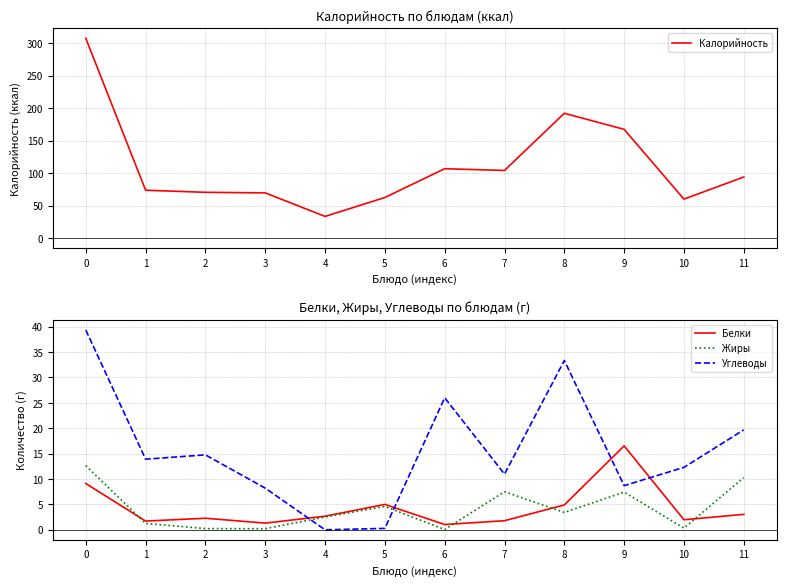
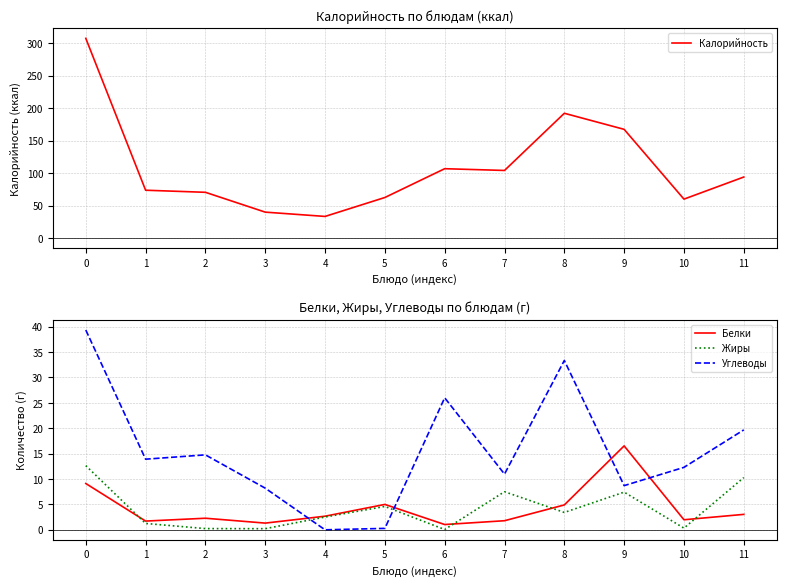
Калорийность по блюдам (ккал), 3: 70 -> 40
